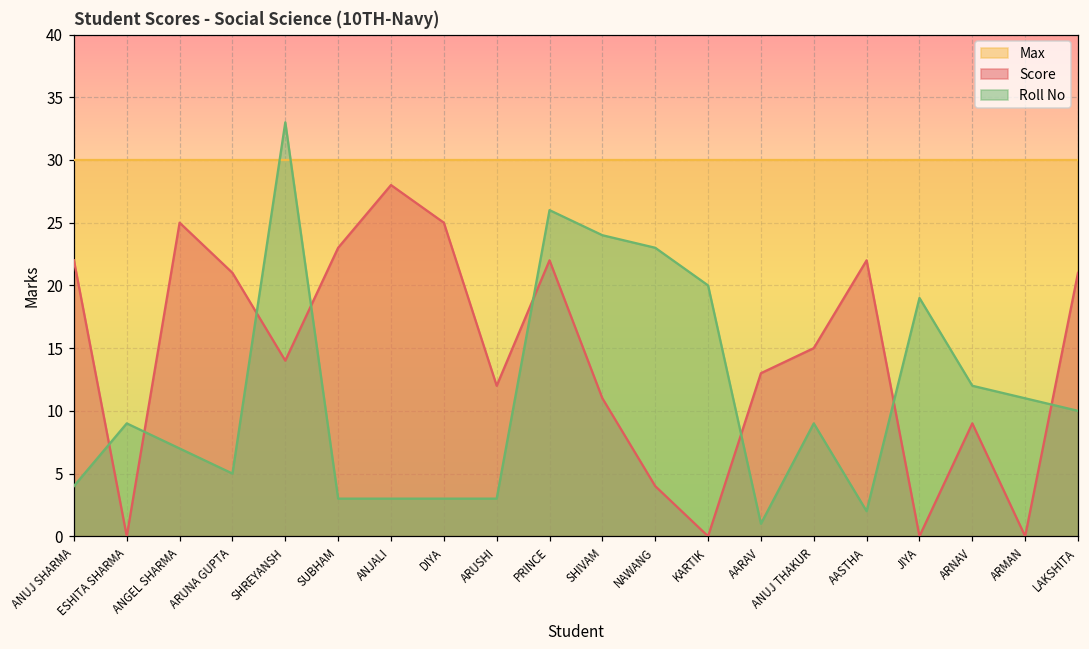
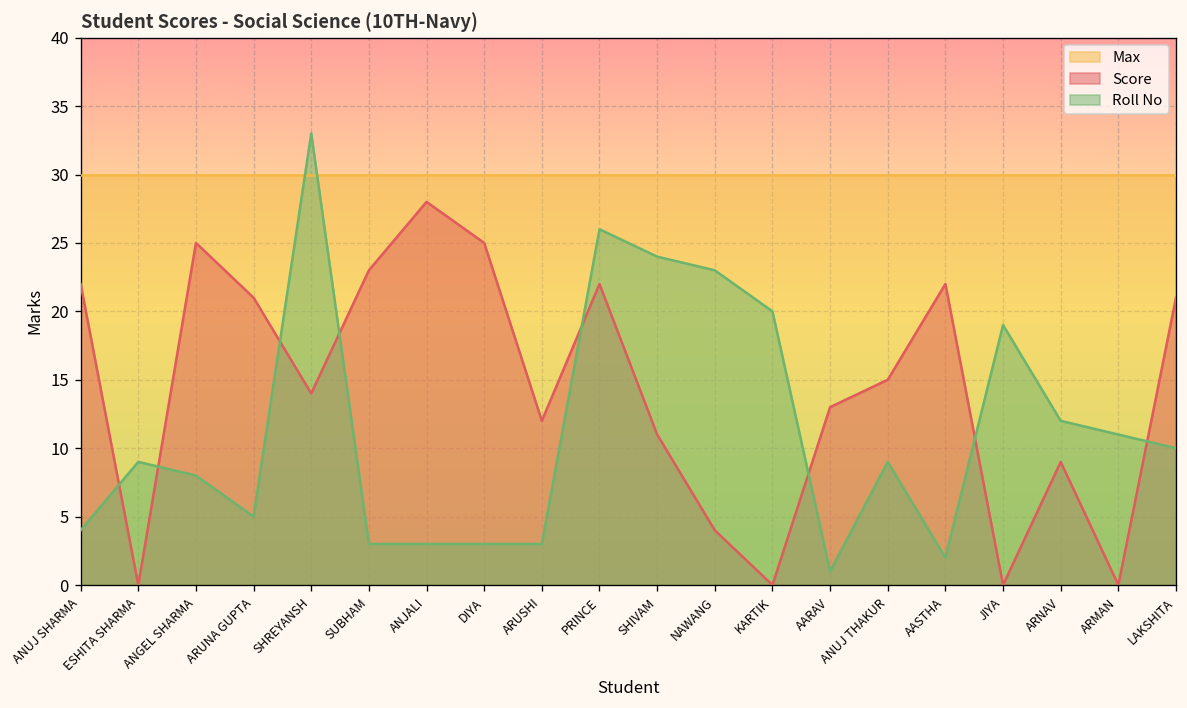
Roll No, ANGEL SHARMA: 7 -> 8
